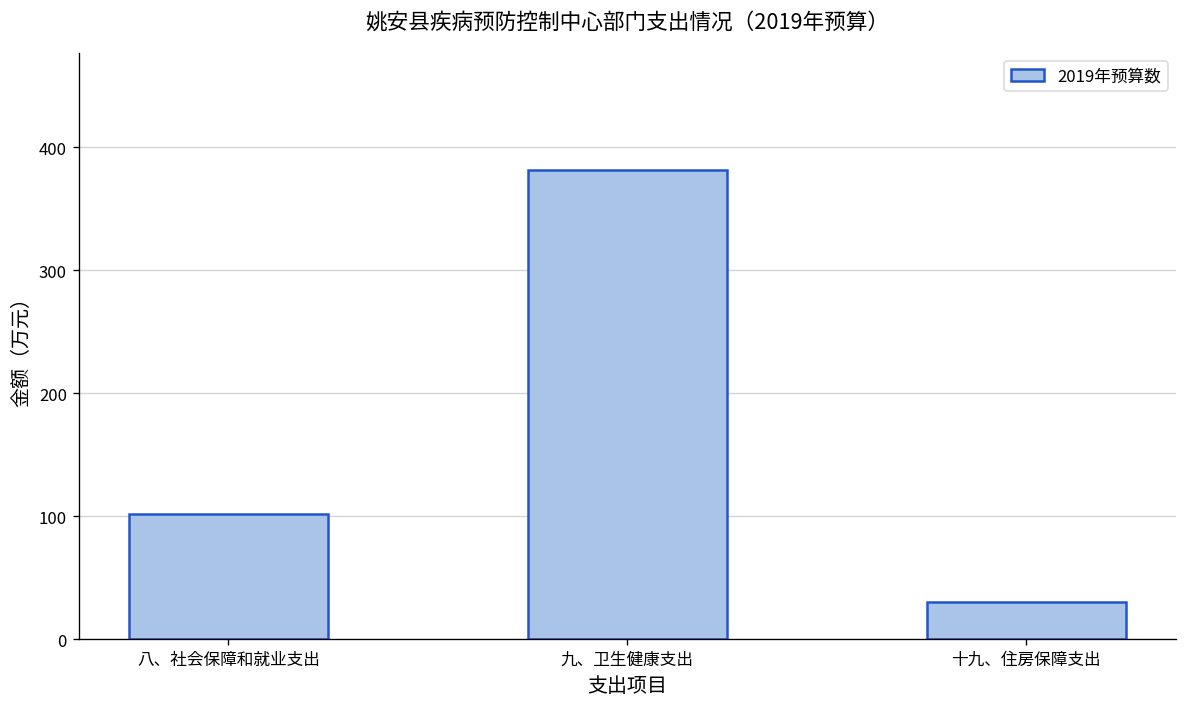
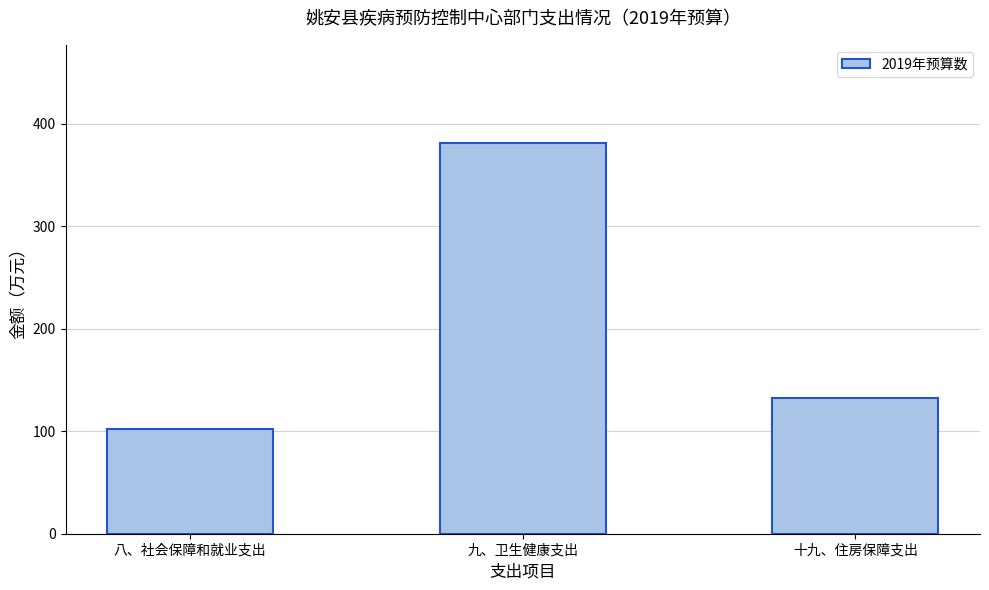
十九、住房保障支出: 31 -> 133
